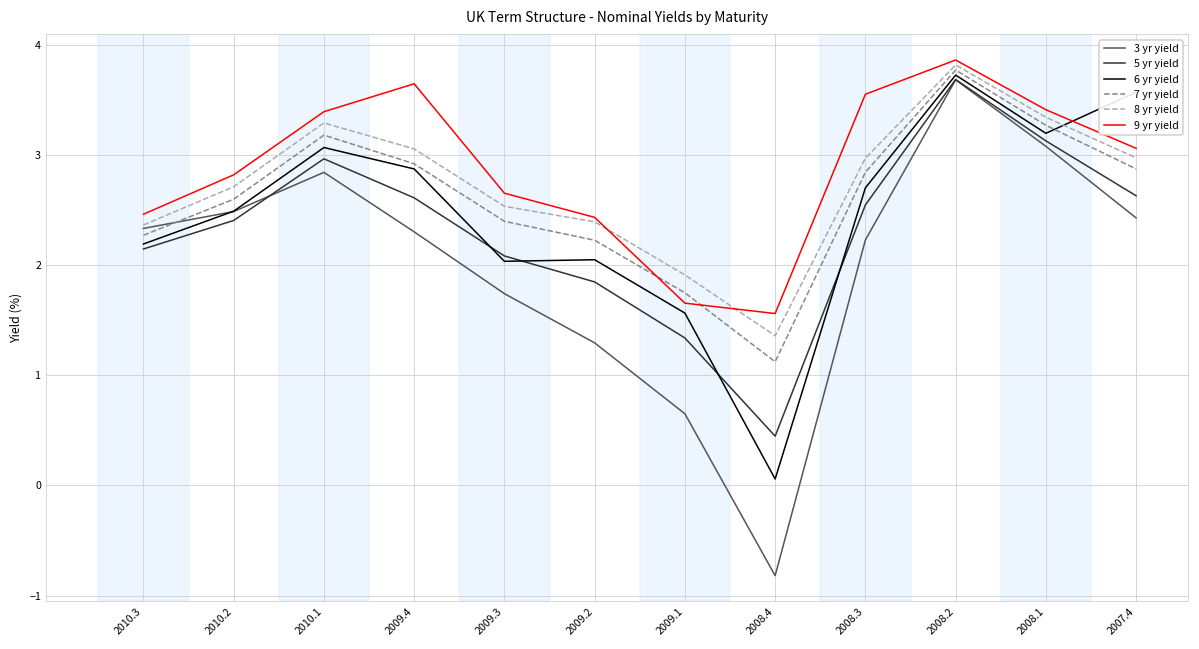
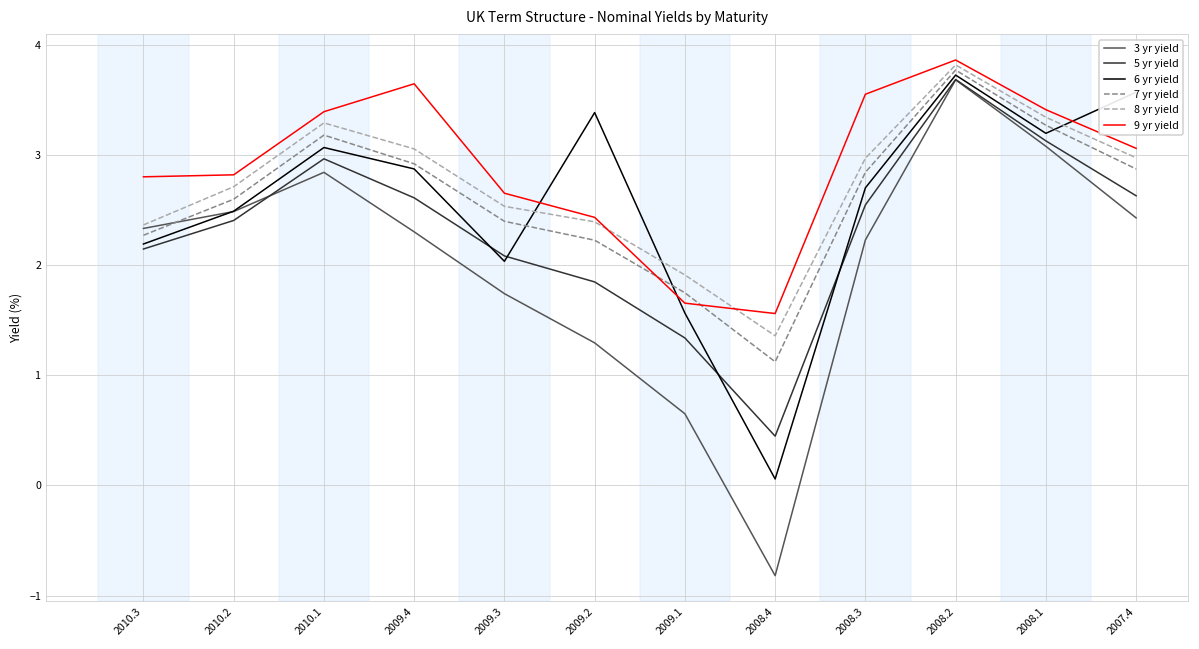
9 yr yield, 2010.3: 2.46 -> 2.80
6 yr yield, 2009.2: 2.05 -> 3.38
